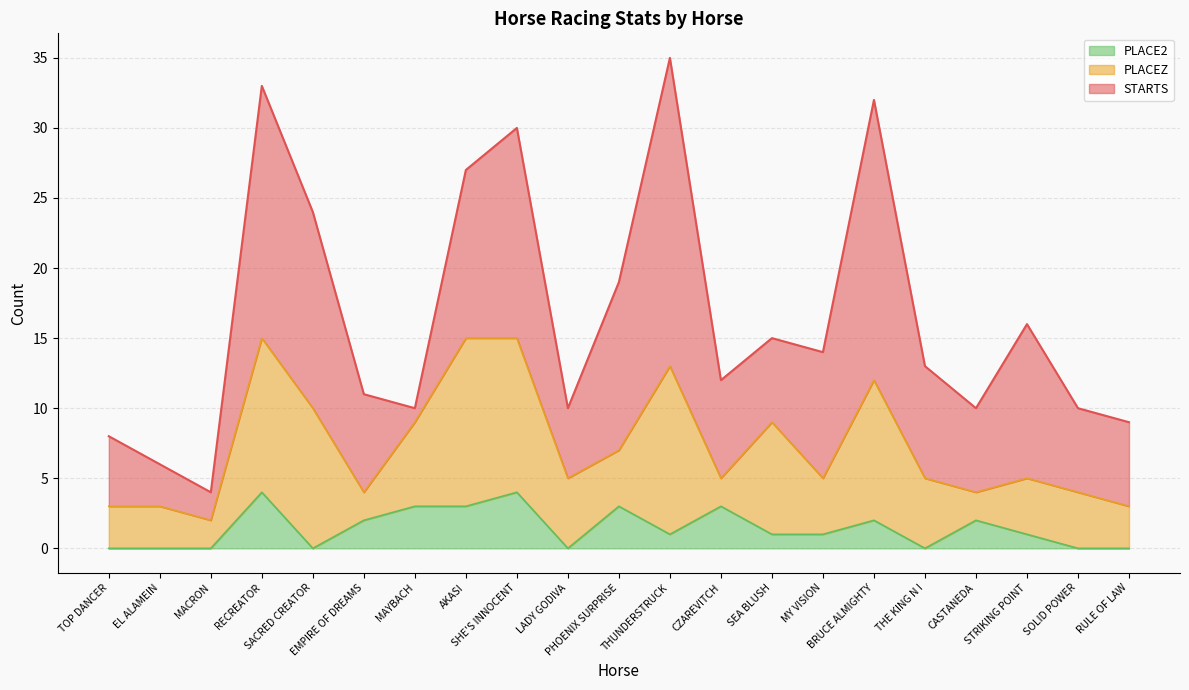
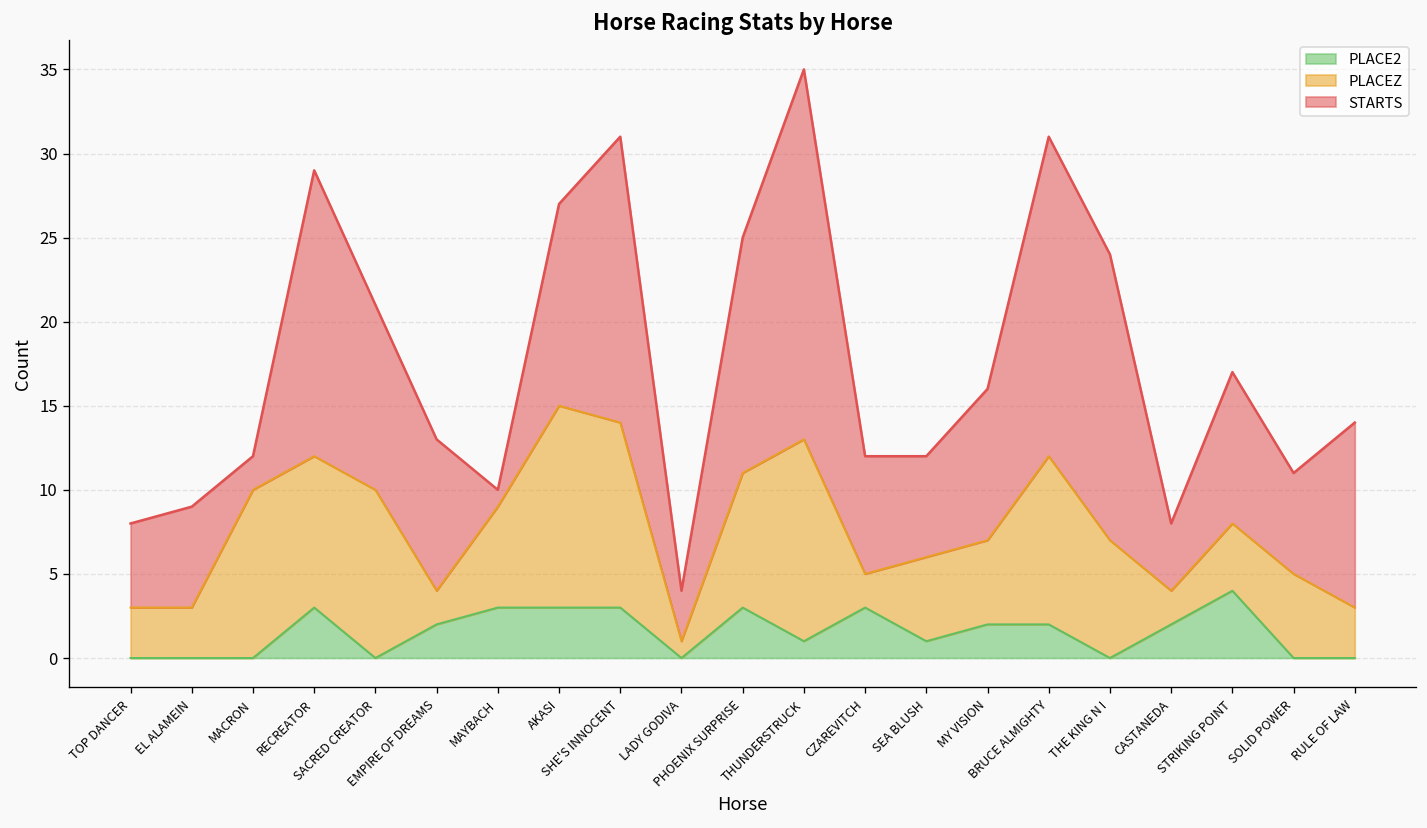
STARTS, EL ALAMEIN: 3 -> 6
PLACEZ, MACRON: 2 -> 10
PLACE2, RECREATOR: 4 -> 3
PLACEZ, RECREATOR: 11 -> 9
STARTS, RECREATOR: 18 -> 17
STARTS, SACRED CREATOR: 14 -> 11
STARTS, EMPIRE OF DREAMS: 7 -> 9
PLACE2, SHE'S INNOCENT: 4 -> 3
STARTS, SHE'S INNOCENT: 15 -> 17
PLACEZ, LADY GODIVA: 5 -> 1
STARTS, LADY GODIVA: 5 -> 3
PLACEZ, PHOENIX SURPRISE: 4 -> 8
STARTS, PHOENIX SURPRISE: 12 -> 14
PLACEZ, SEA BLUSH: 8 -> 5
PLACE2, MY VISION: 1 -> 2
PLACEZ, MY VISION: 4 -> 5
STARTS, BRUCE ALMIGHTY: 20 -> 19
PLACEZ, THE KING N I: 5 -> 7
STARTS, THE KING N I: 8 -> 17
STARTS, CASTANEDA: 6 -> 4
PLACE2, STRIKING POINT: 1 -> 4
STARTS, STRIKING POINT: 11 -> 9
PLACEZ, SOLID POWER: 4 -> 5
STARTS, RULE OF LAW: 6 -> 11
